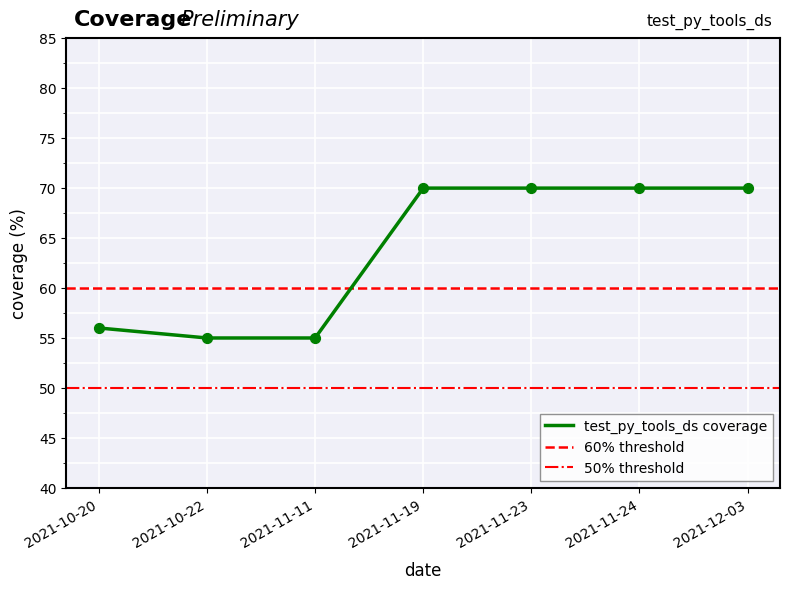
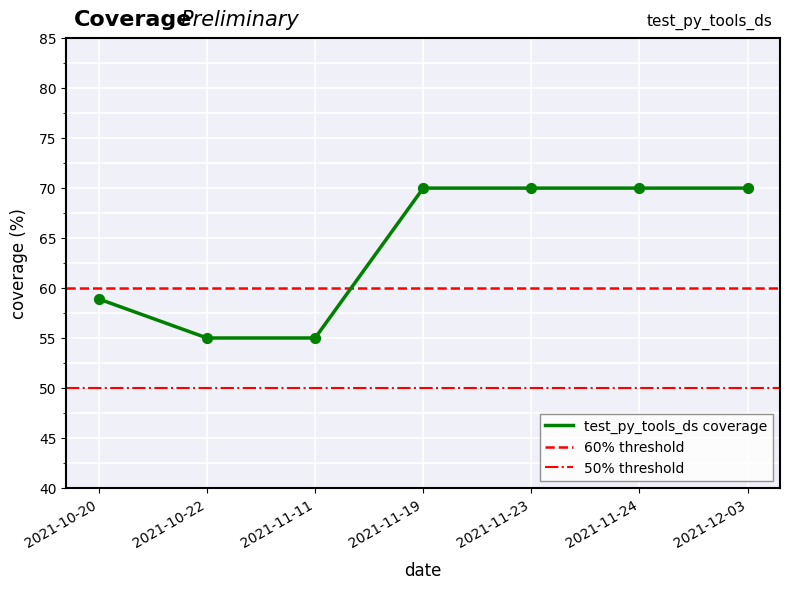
2021-10-20: 56 -> 59
